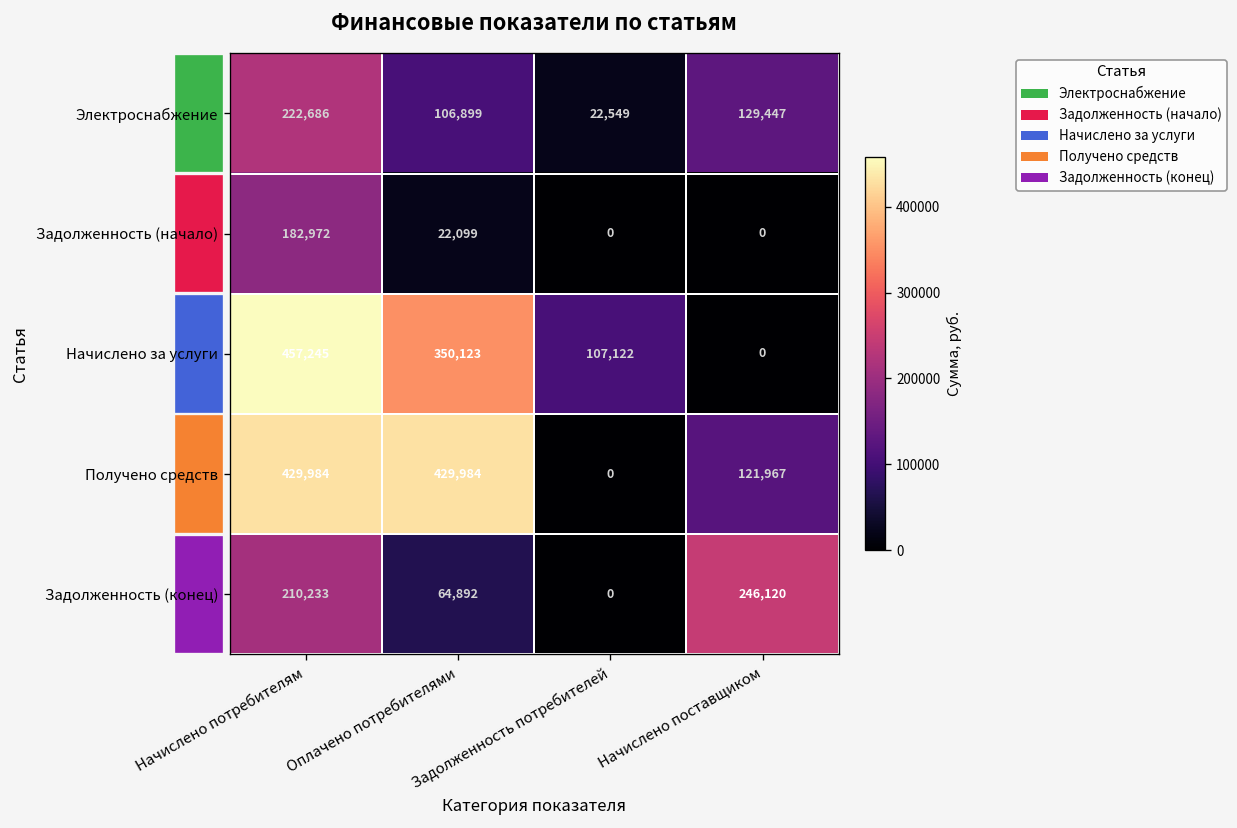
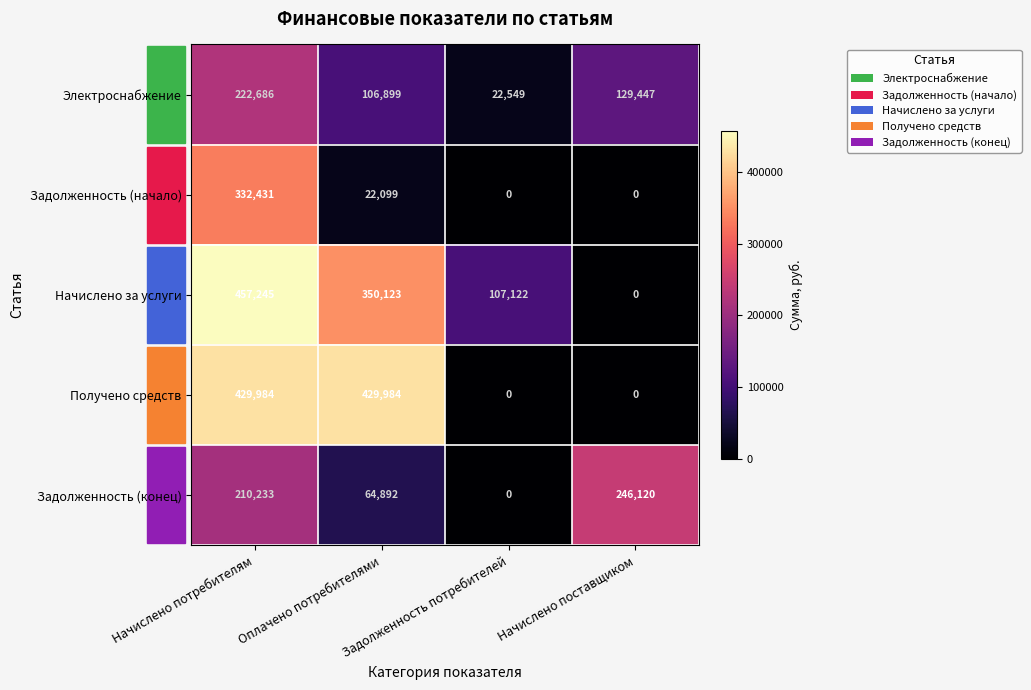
Задолженность (начало), Начислено потребителям: 182,972 -> 332,431
Получено средств, Начислено поставщиком: 121,967 -> 0
